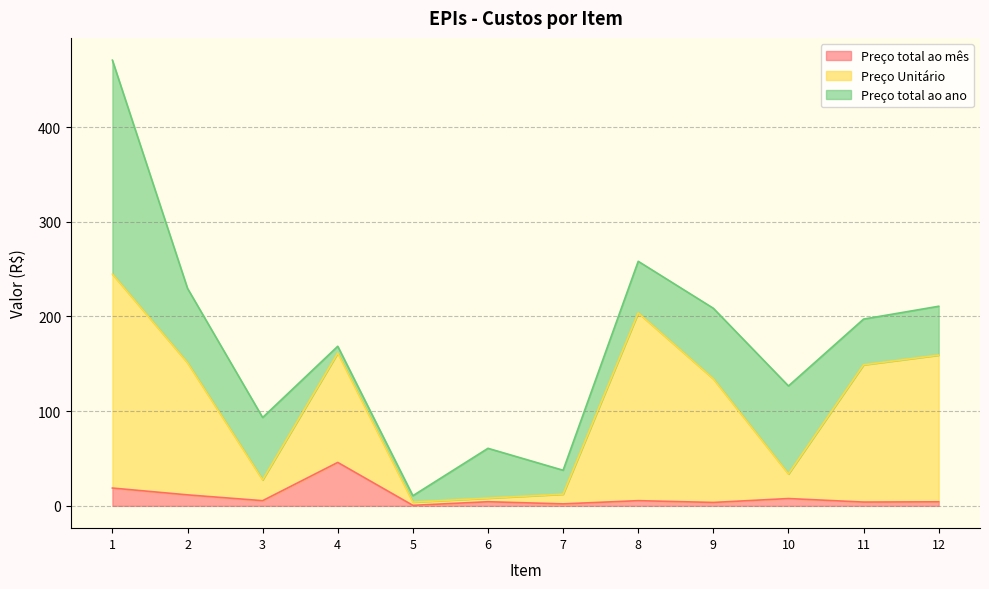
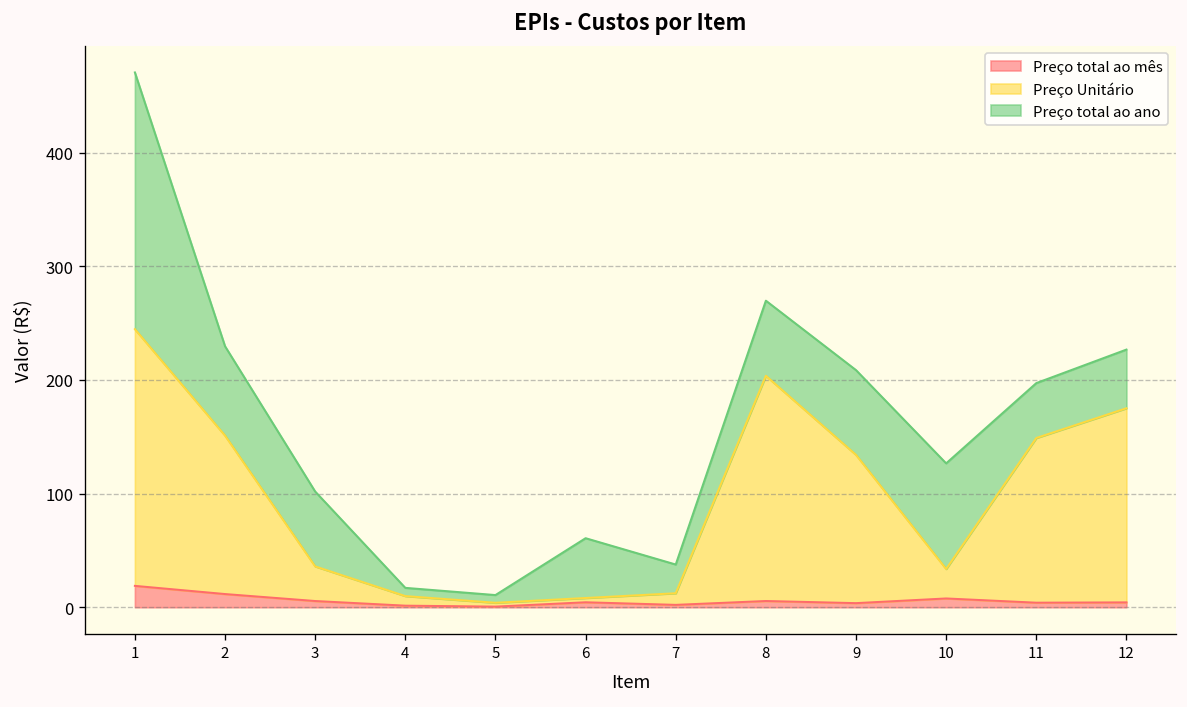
Preço Unitário, 3: 20 -> 30
Preço total ao mês, 4: 50 -> 0
Preço Unitário, 4: 120 -> 10
Preço total ao ano, 8: 50 -> 70
Preço Unitário, 12: 150 -> 170
